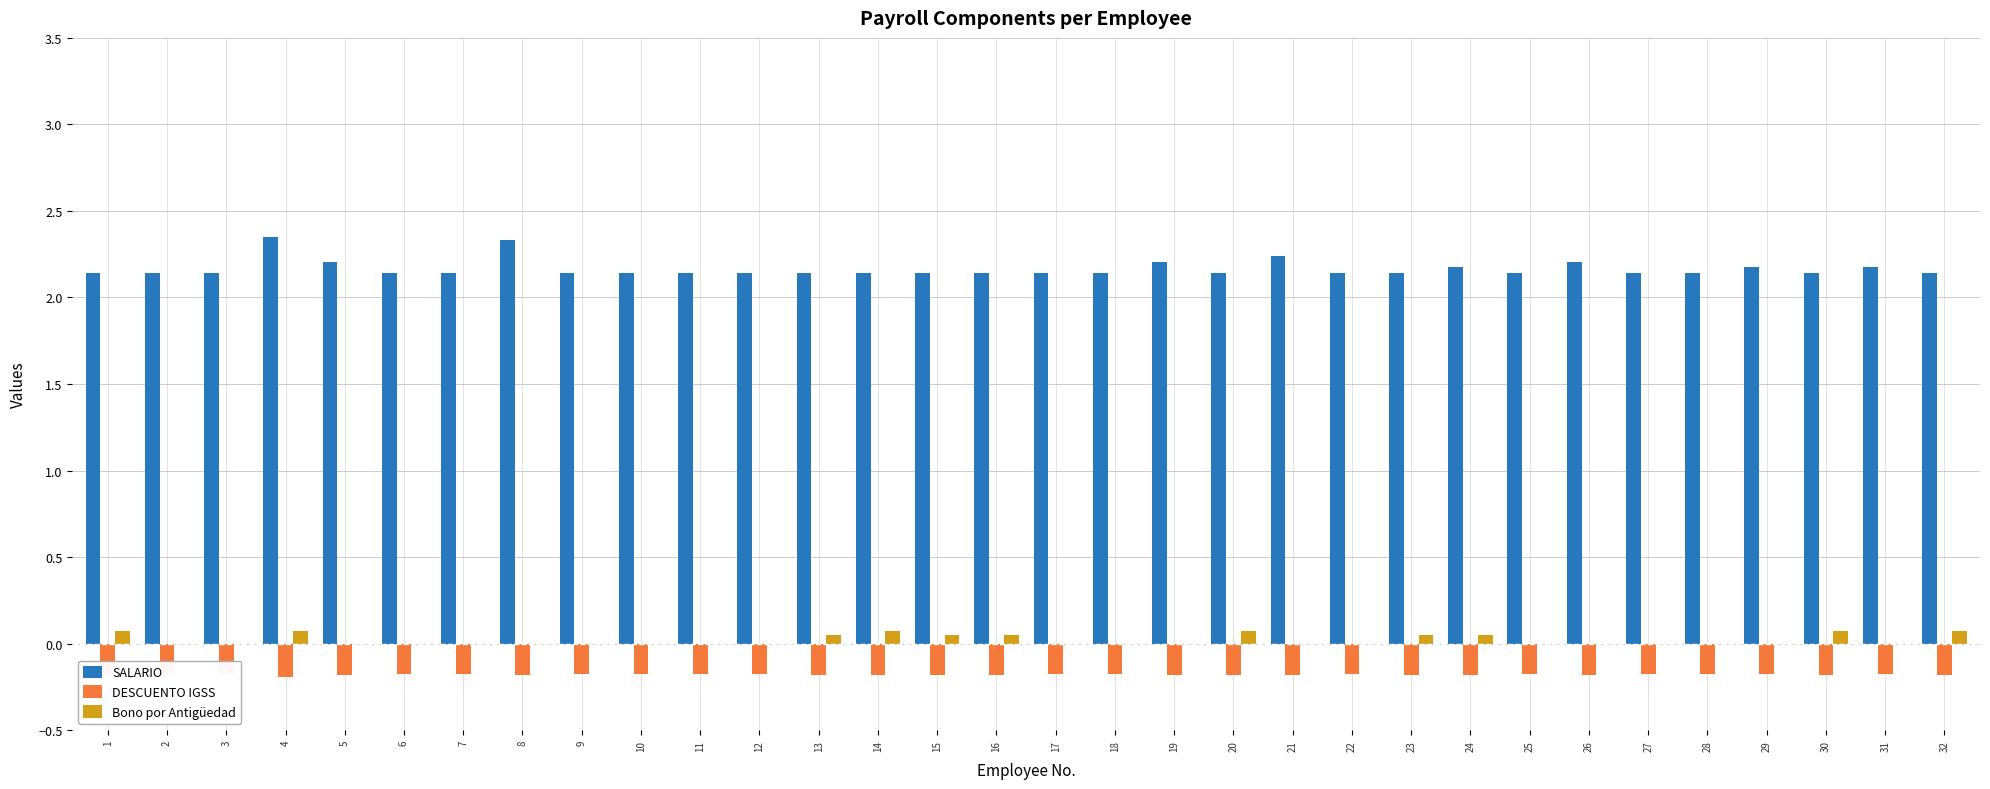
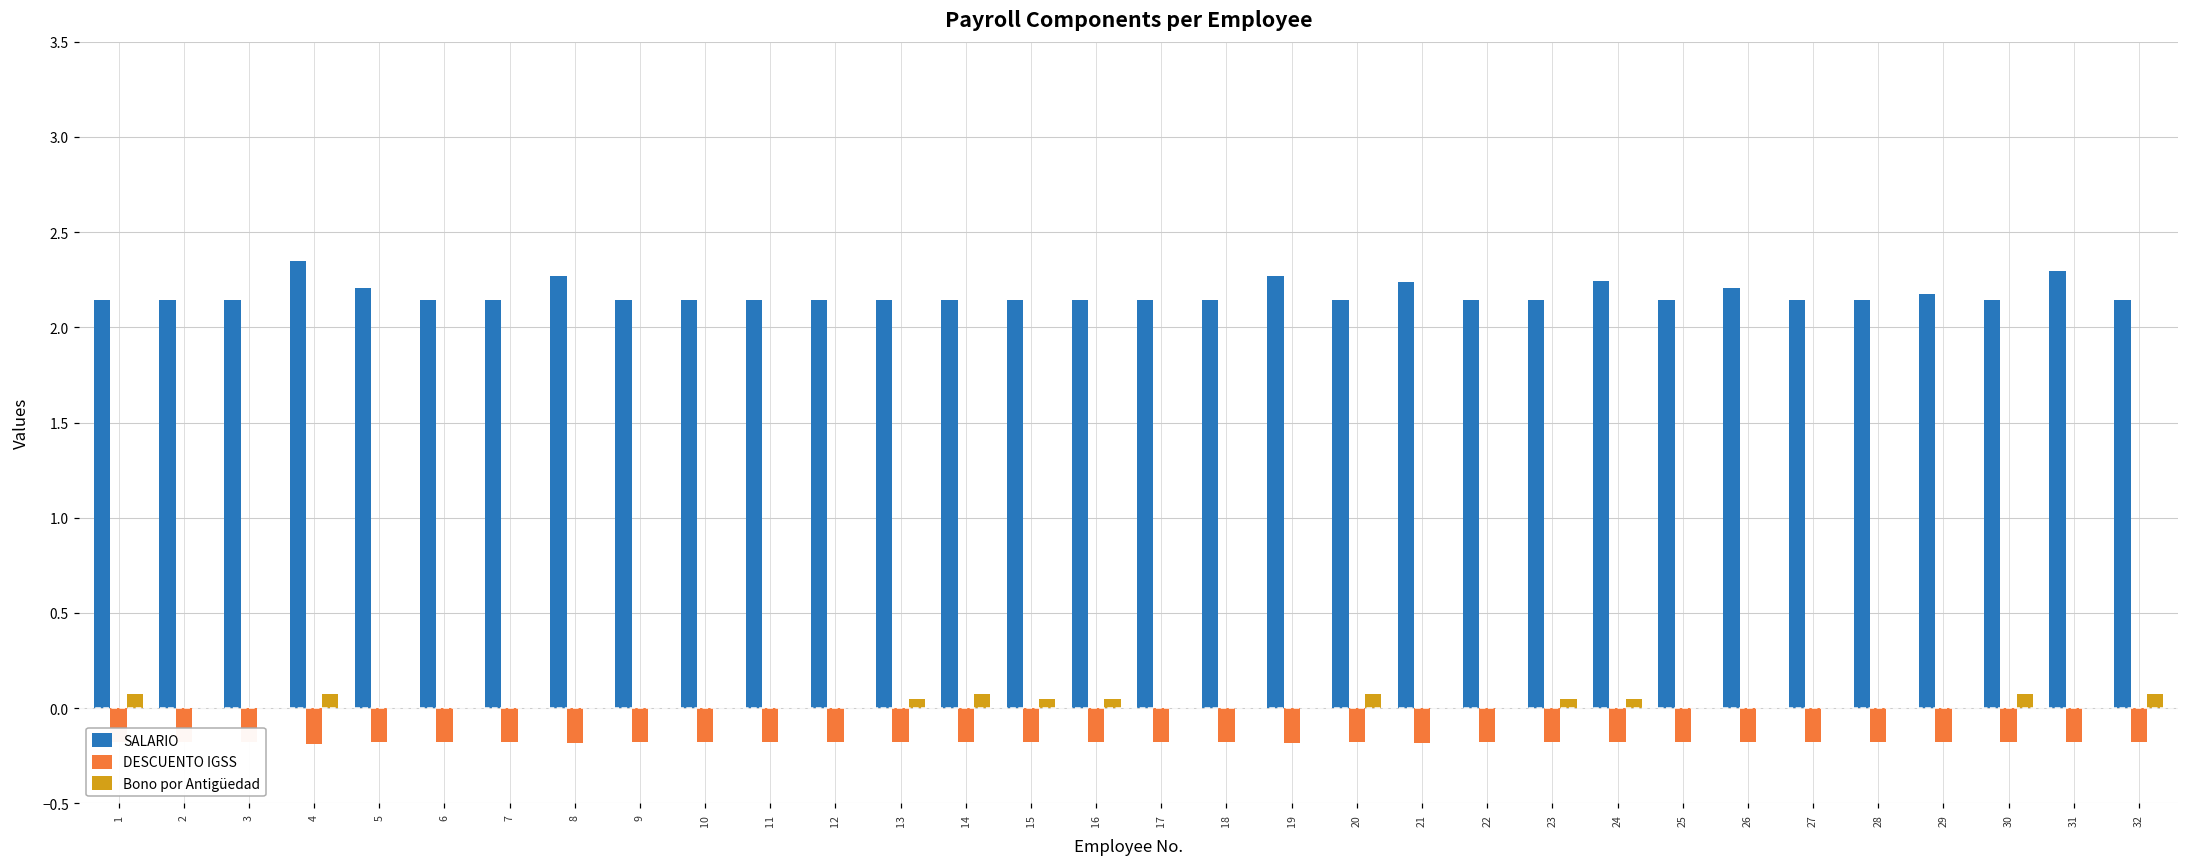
SALARIO, 8: 2.33 -> 2.27
SALARIO, 19: 2.21 -> 2.27
SALARIO, 24: 2.18 -> 2.25
SALARIO, 31: 2.18 -> 2.30
